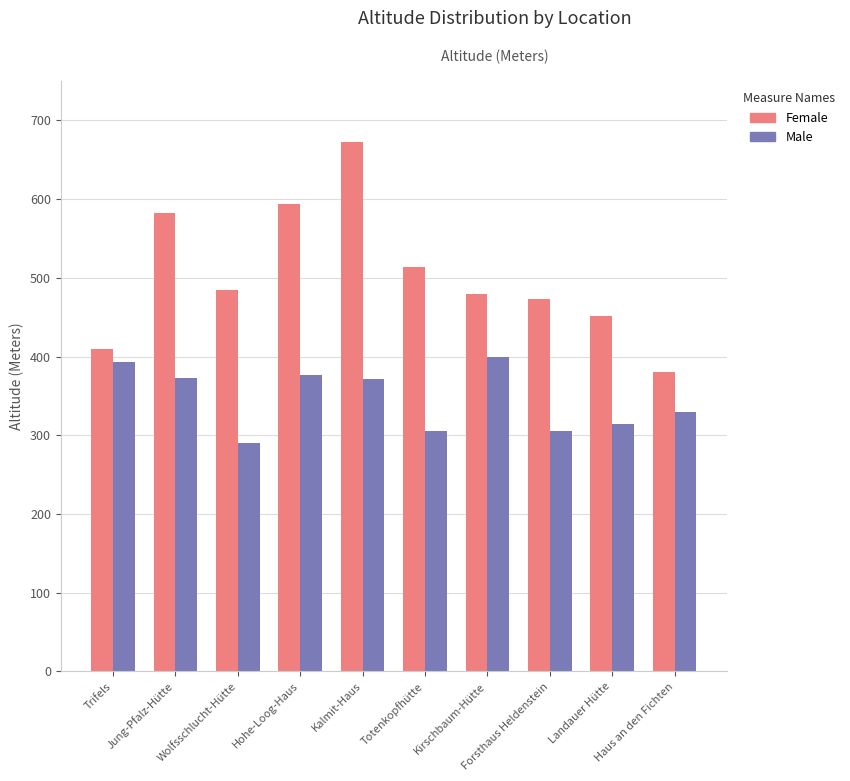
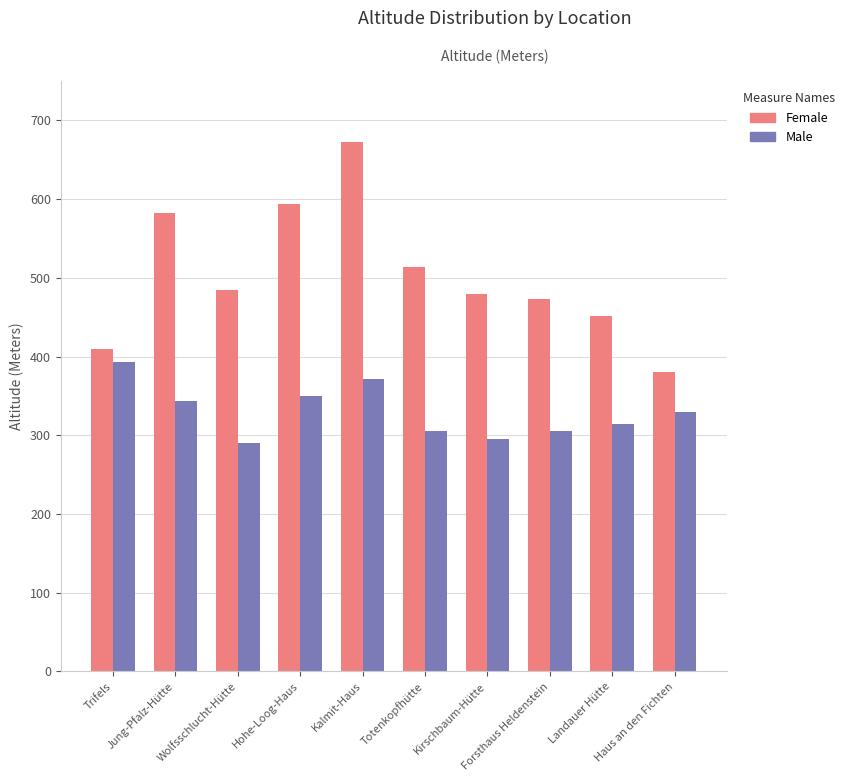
Male, Jung-Pfalz-Hütte: 370 -> 340
Male, Hohe-Loog-Haus: 380 -> 350
Male, Kirschbaum-Hütte: 400 -> 300
